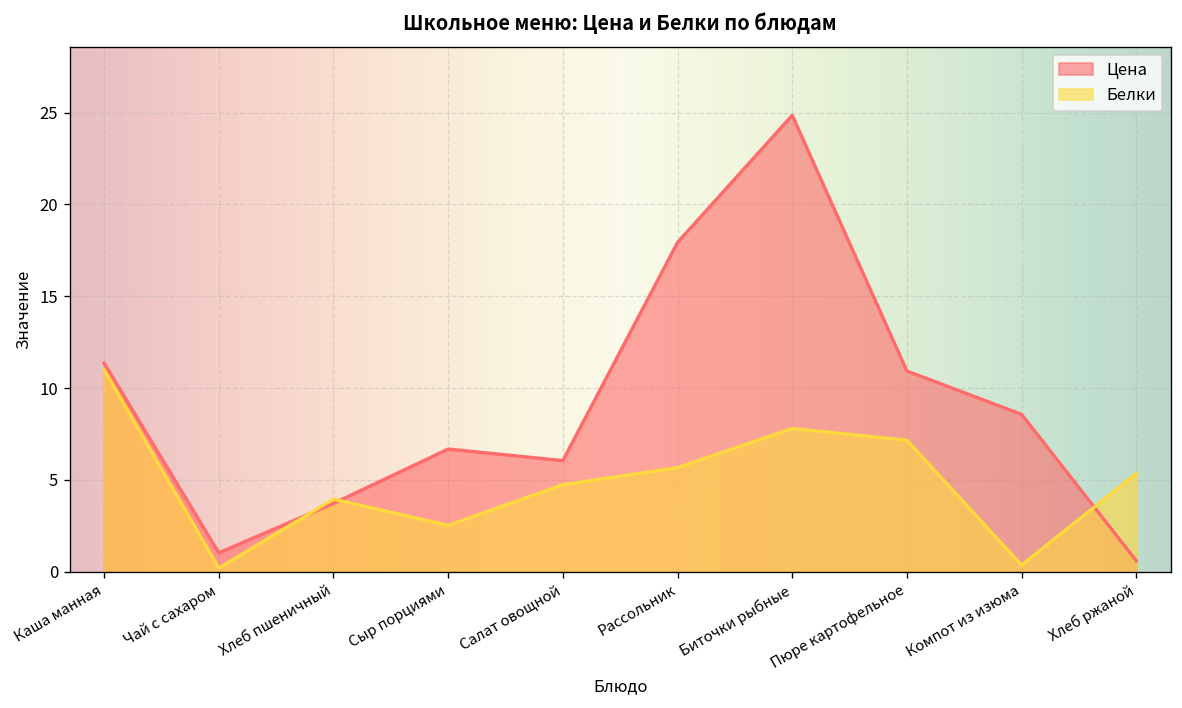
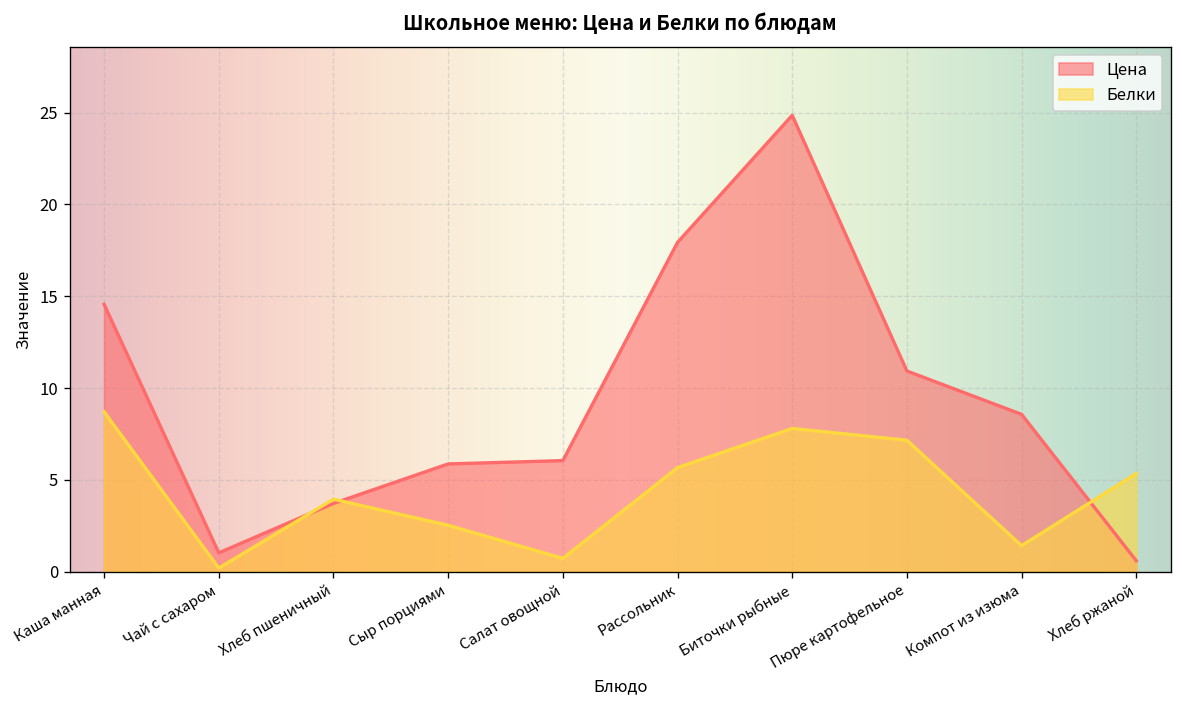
Цена, Каша манная: 11.4 -> 14.6
Белки, Каша манная: 11.0 -> 8.7
Цена, Сыр порциями: 6.7 -> 5.9
Белки, Салат овощной: 4.7 -> 0.7
Белки, Компот из изюма: 0.4 -> 1.4
